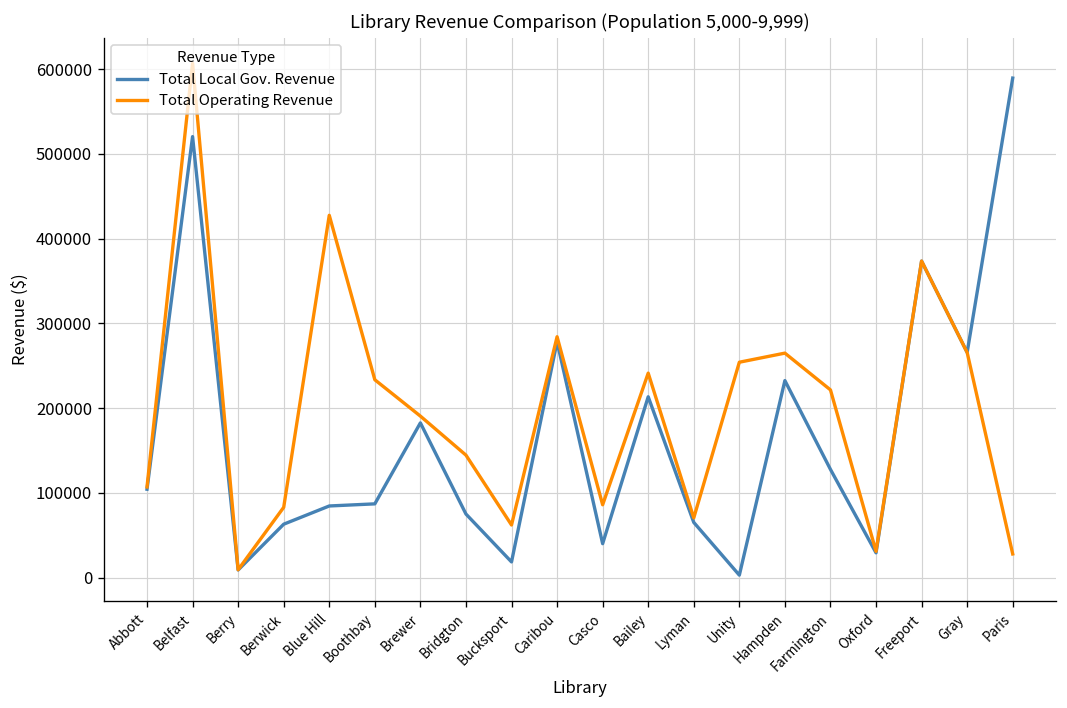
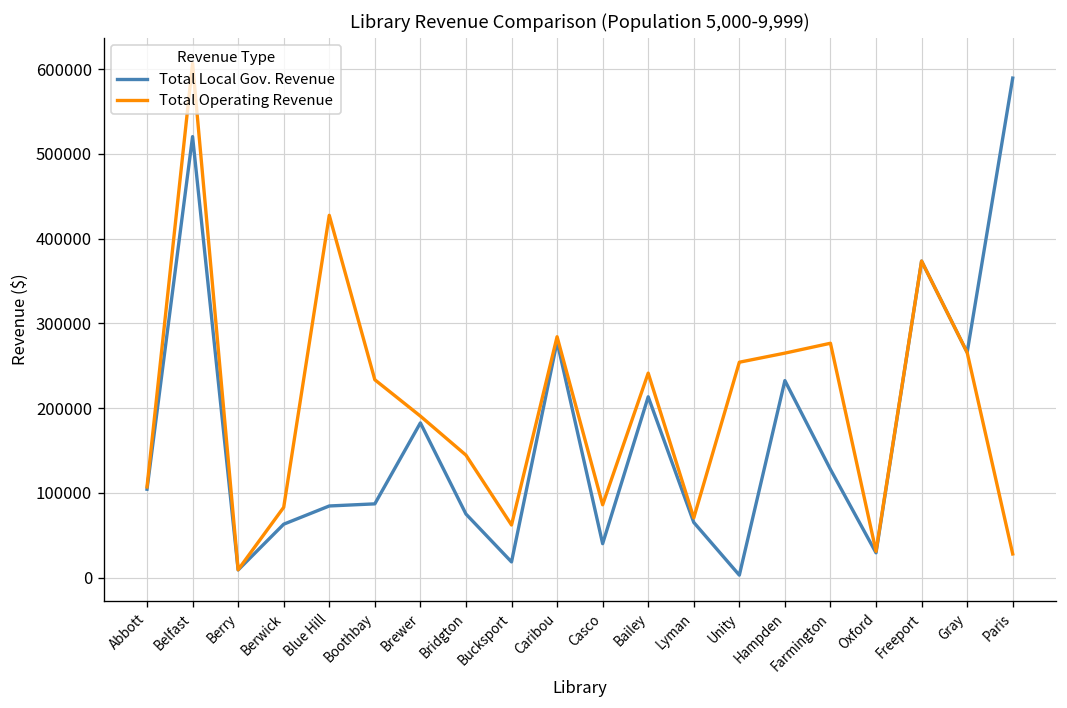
Total Operating Revenue, Farmington: 220000 -> 280000
